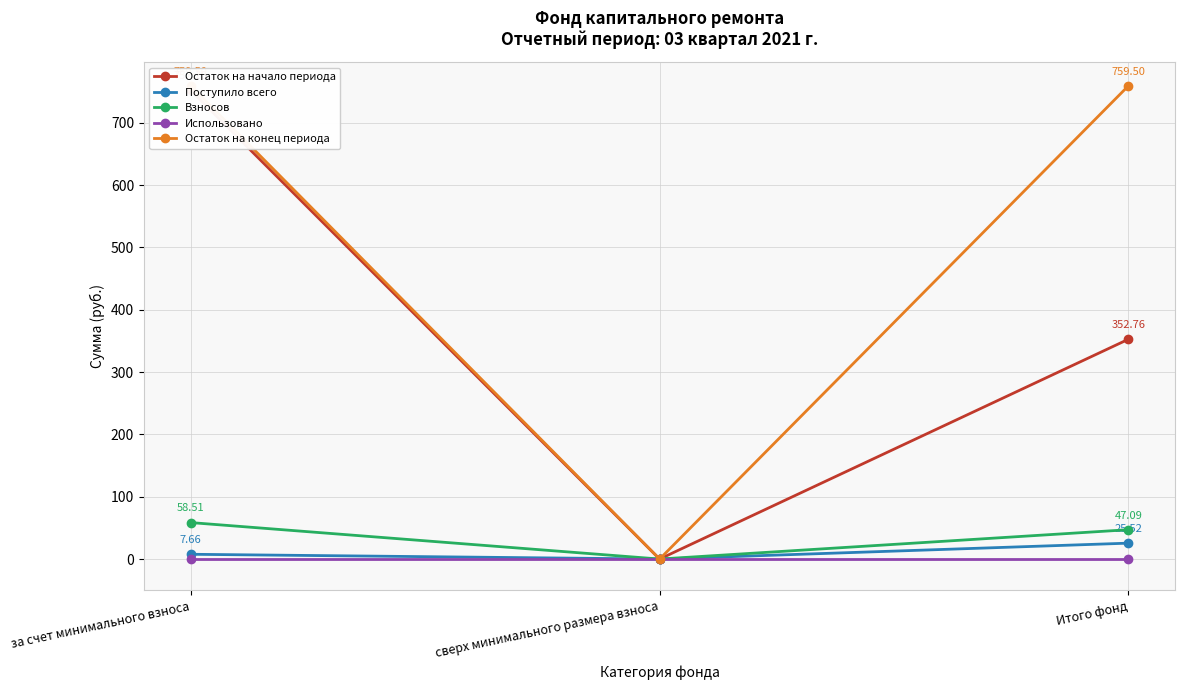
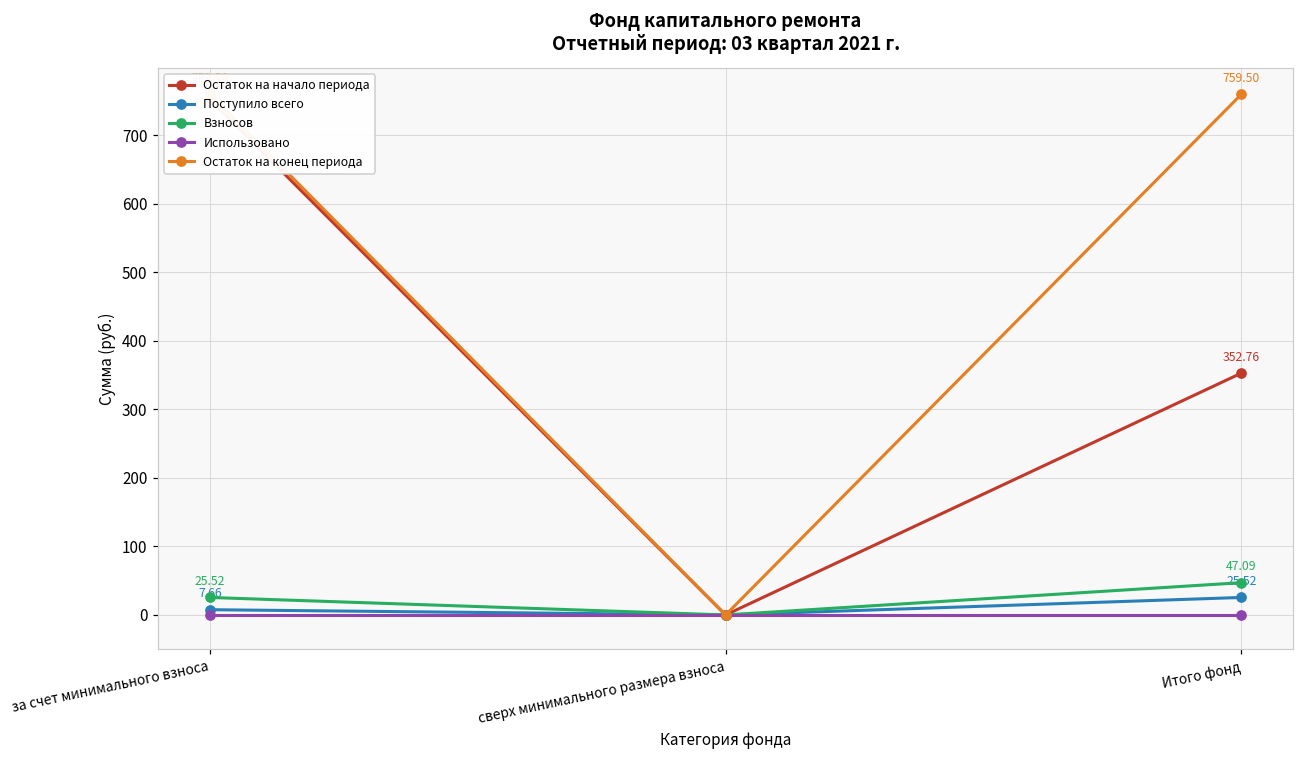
Взносов, за счет минимального взноса: 58.51 -> 25.52
